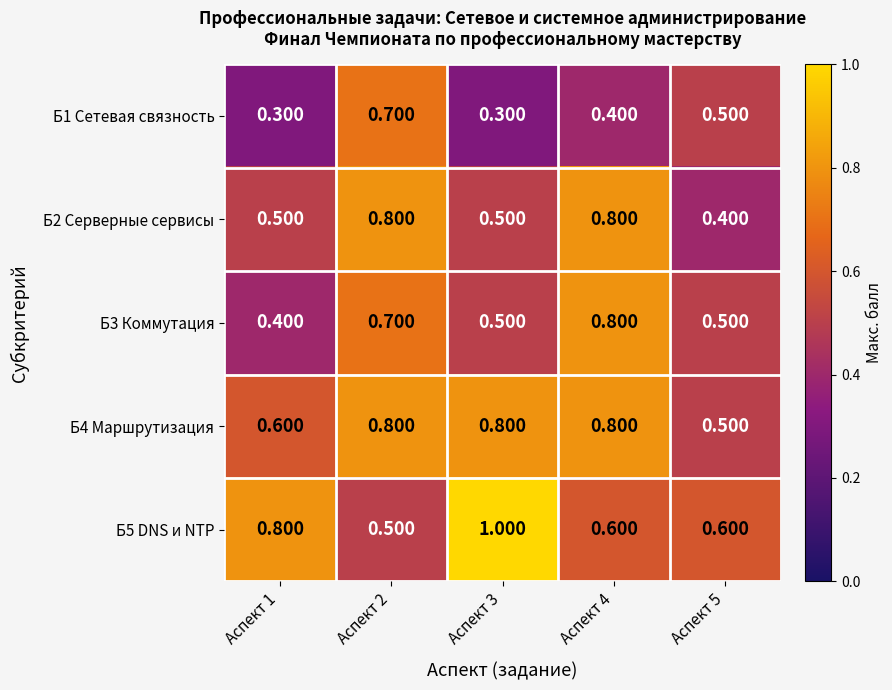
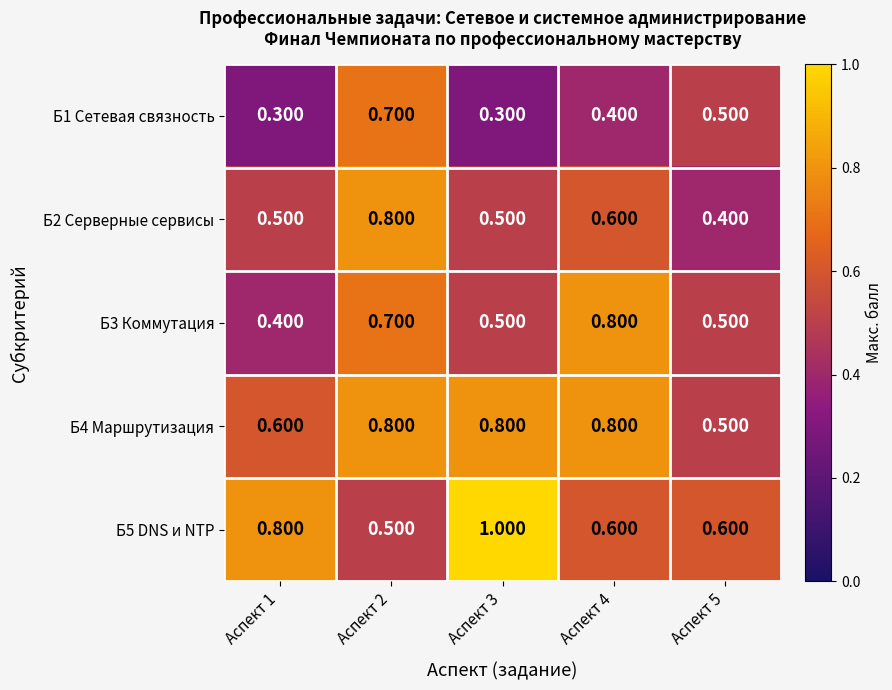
Б2 Серверные сервисы, Аспект 4: 0.800 -> 0.600
